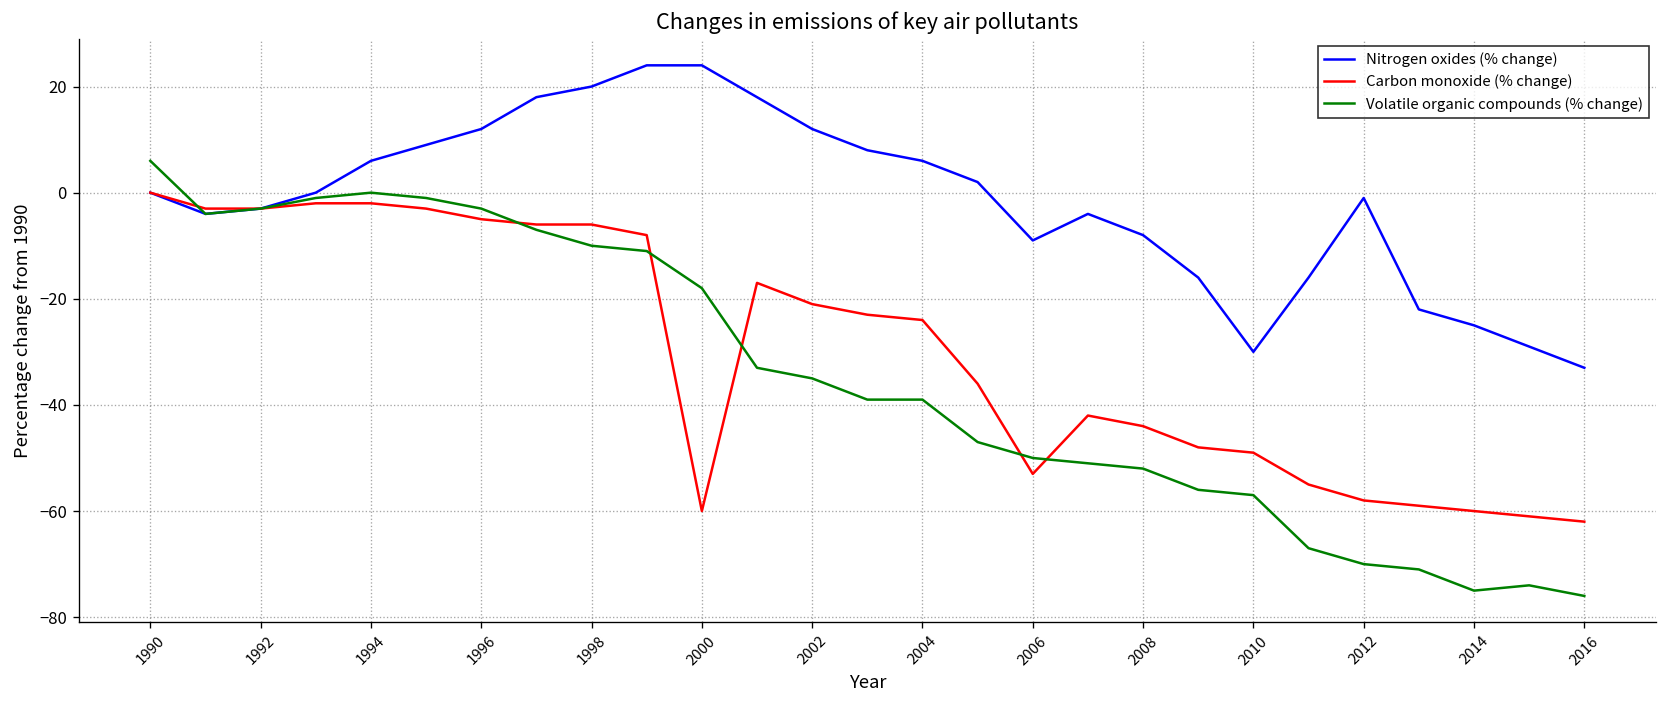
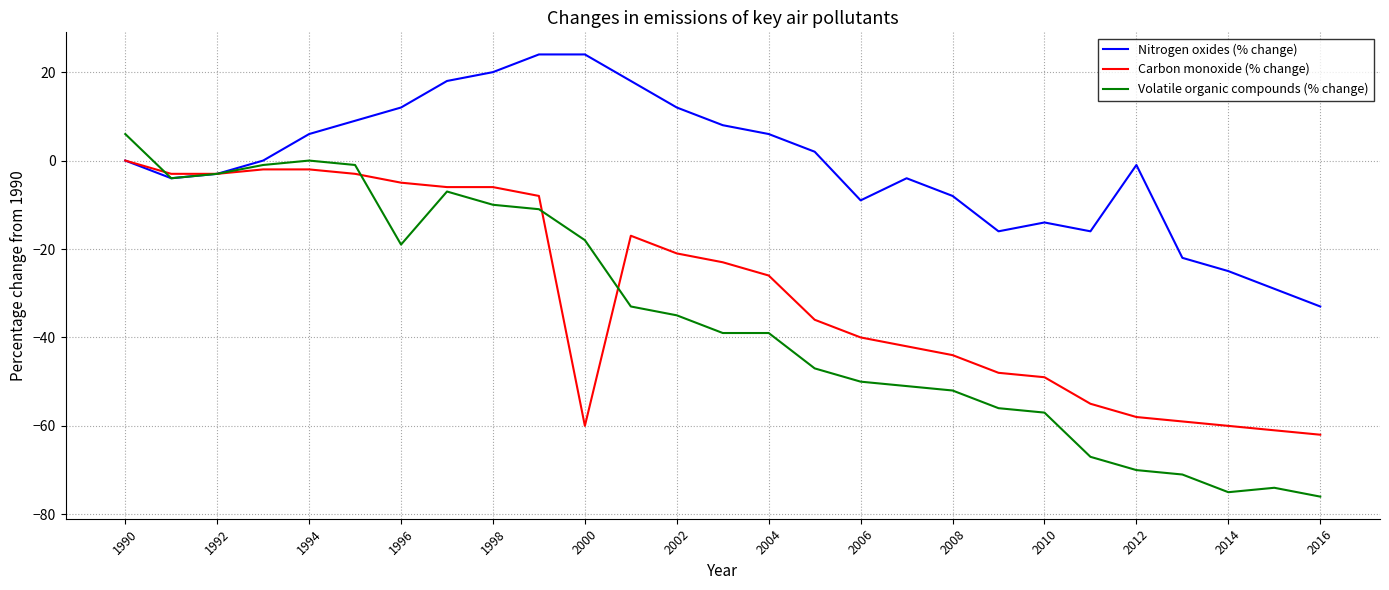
Volatile organic compounds (% change), 1996: -3 -> -19
Carbon monoxide (% change), 2004: -24 -> -26
Carbon monoxide (% change), 2006: -53 -> -40
Nitrogen oxides (% change), 2010: -30 -> -14
